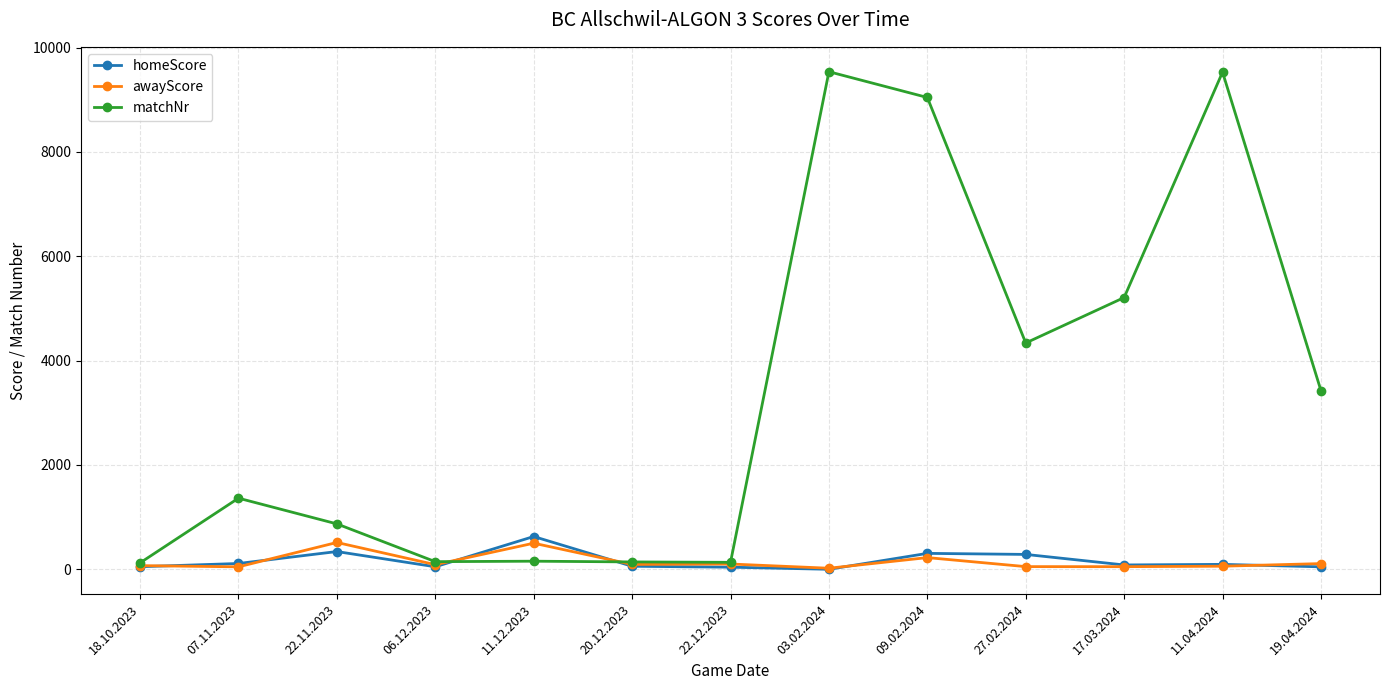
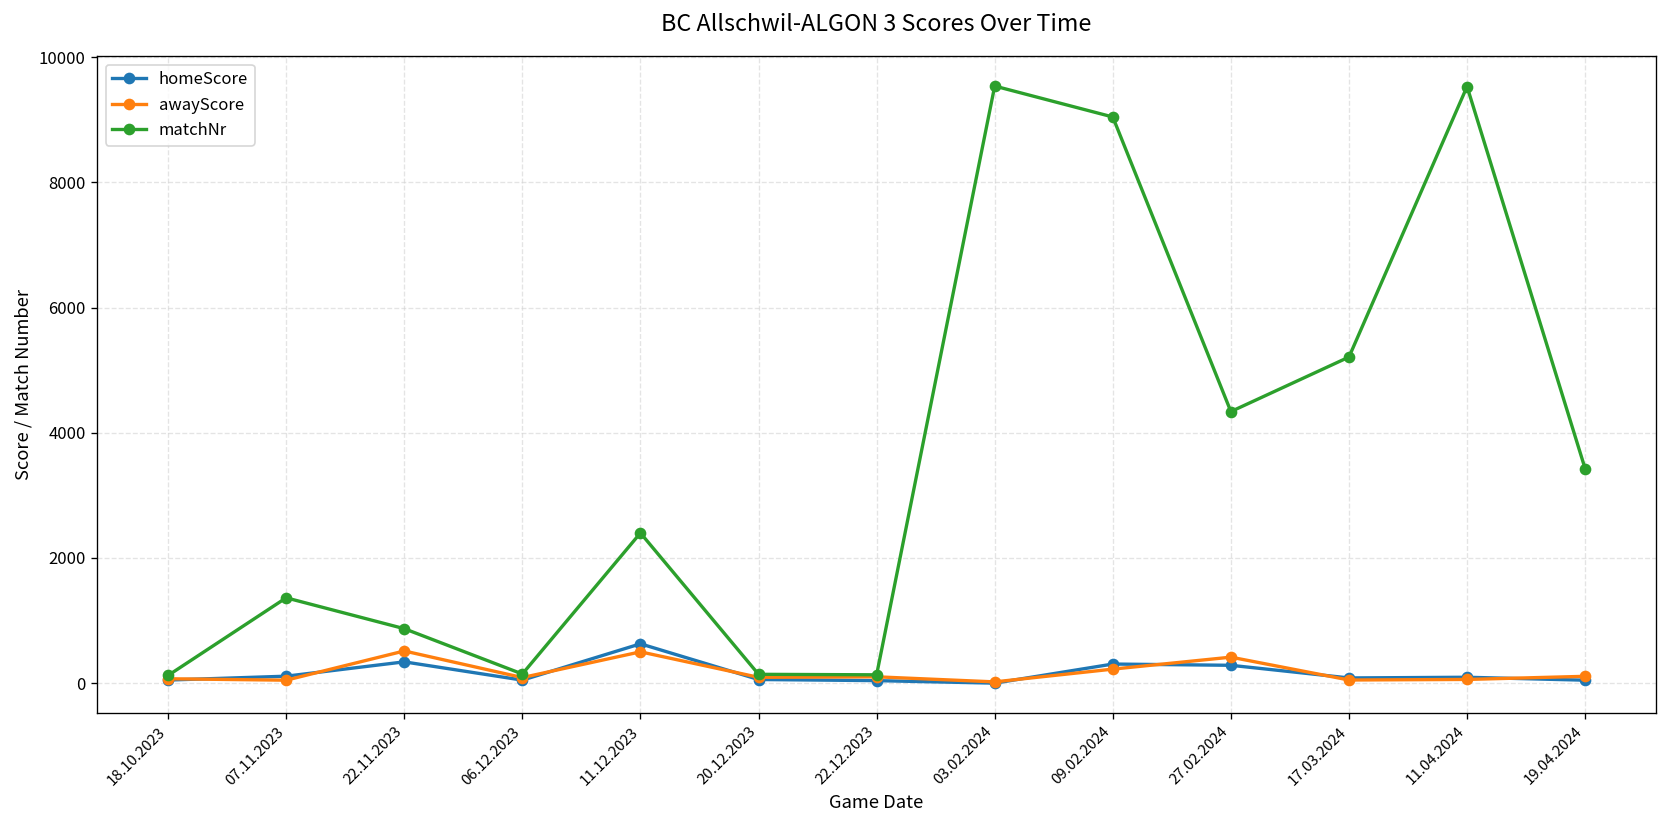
matchNr, 11.12.2023: 200 -> 2400
awayScore, 27.02.2024: 100 -> 400
